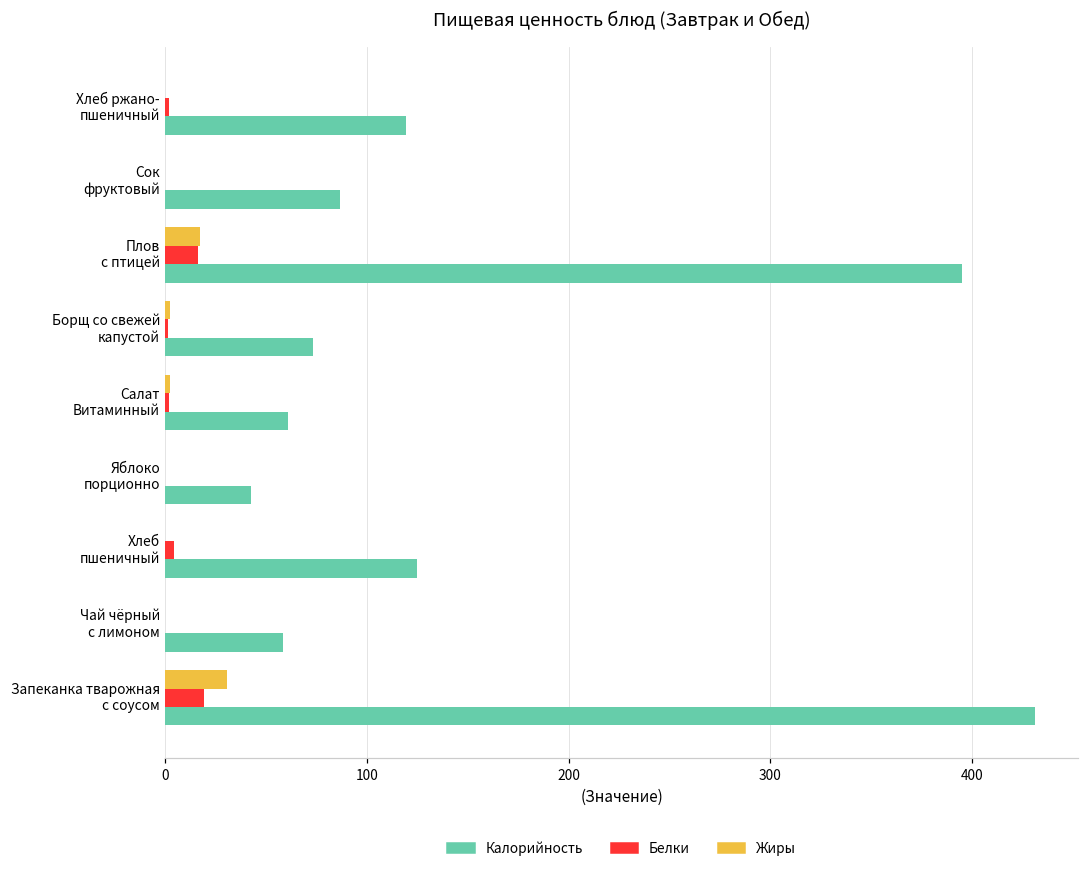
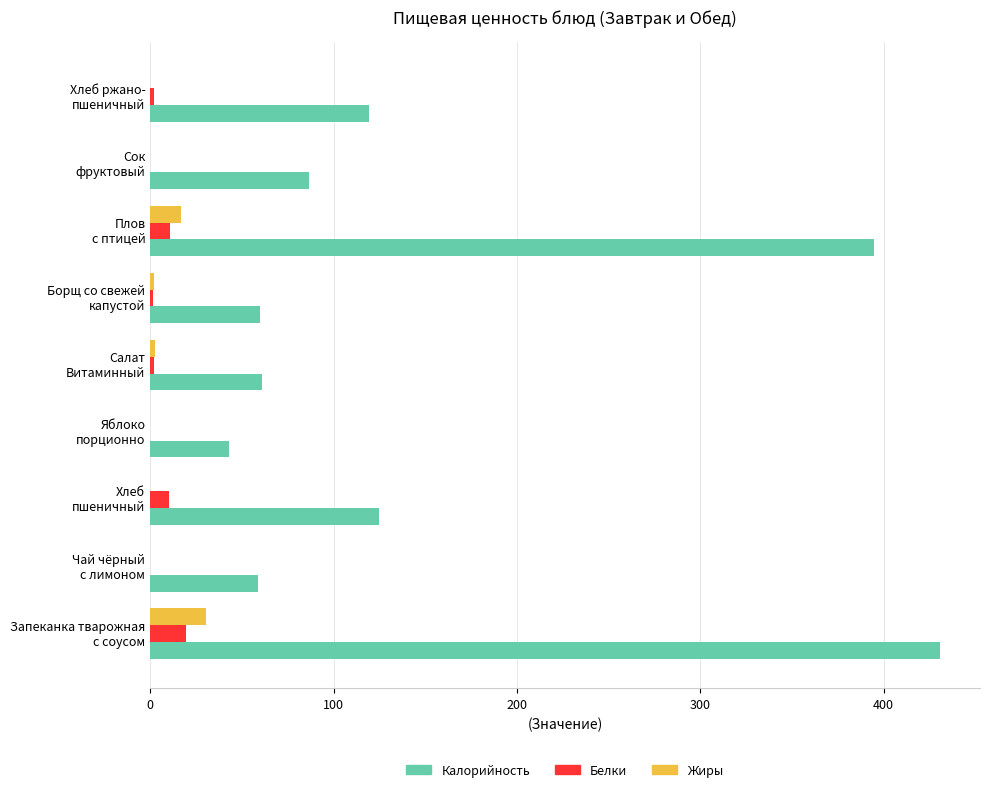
Белки, Плов с птицей: 16 -> 11
Калорийность, Борщ со свежей капустой: 73 -> 60
Белки, Хлеб пшеничный: 5 -> 10
